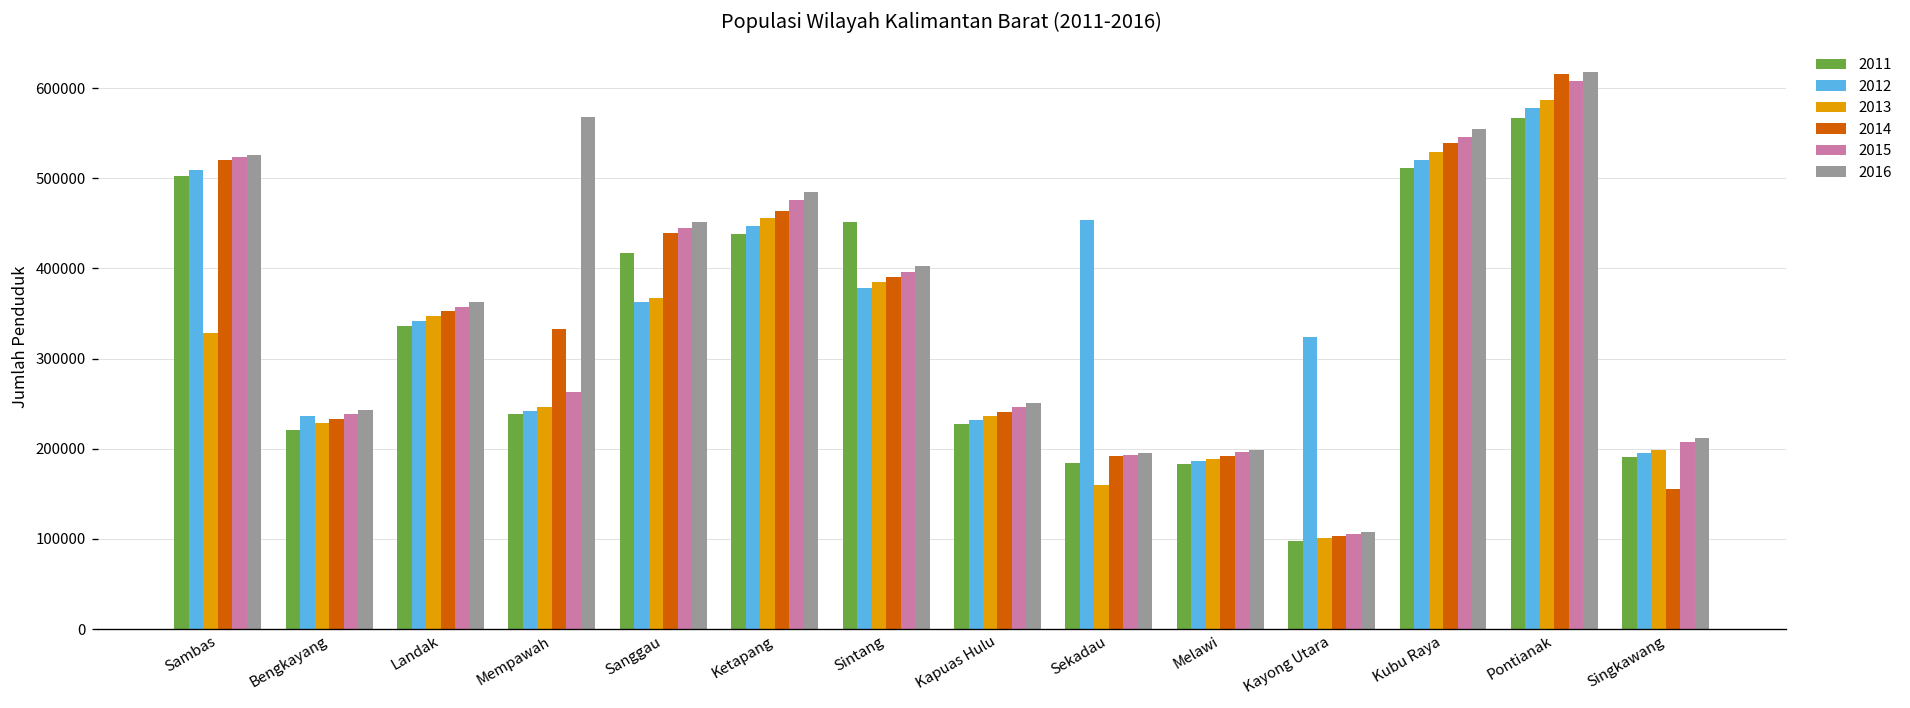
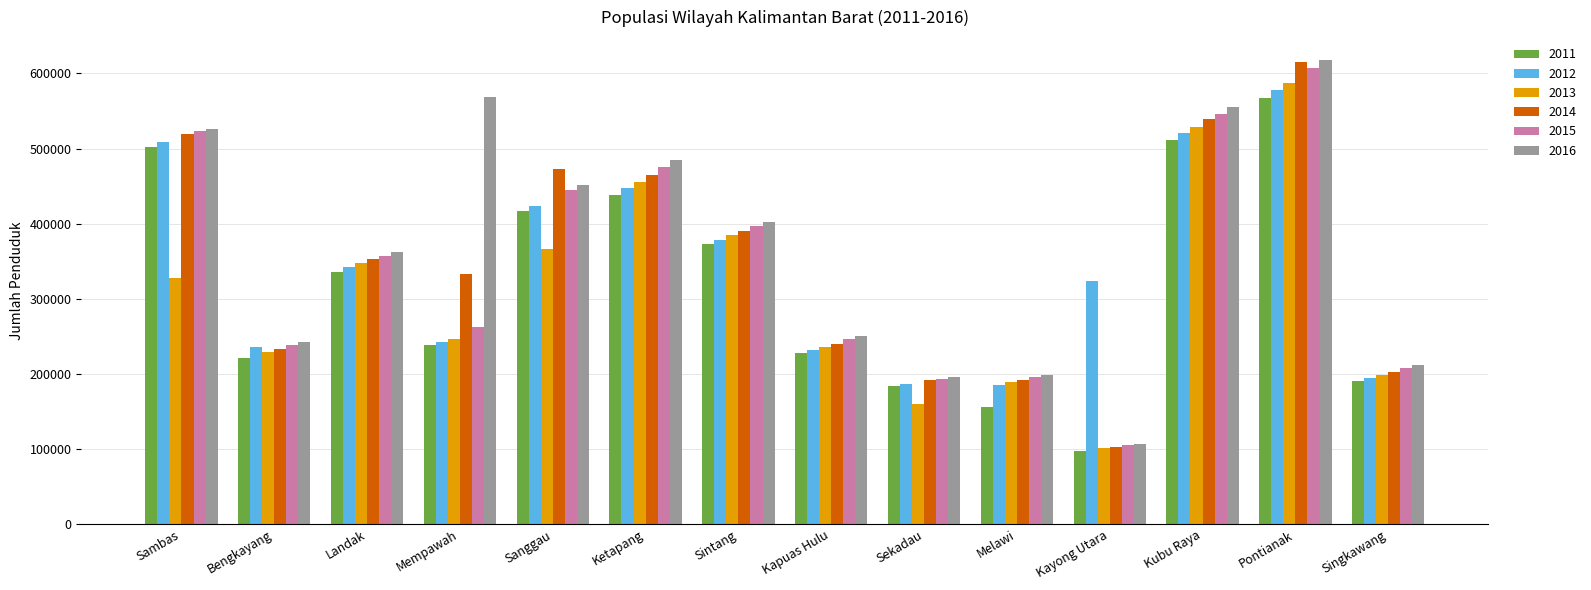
2012, Sanggau: 360000 -> 420000
2014, Sanggau: 440000 -> 470000
2011, Sintang: 450000 -> 370000
2012, Sekadau: 450000 -> 190000
2011, Melawi: 180000 -> 160000
2014, Singkawang: 160000 -> 200000
